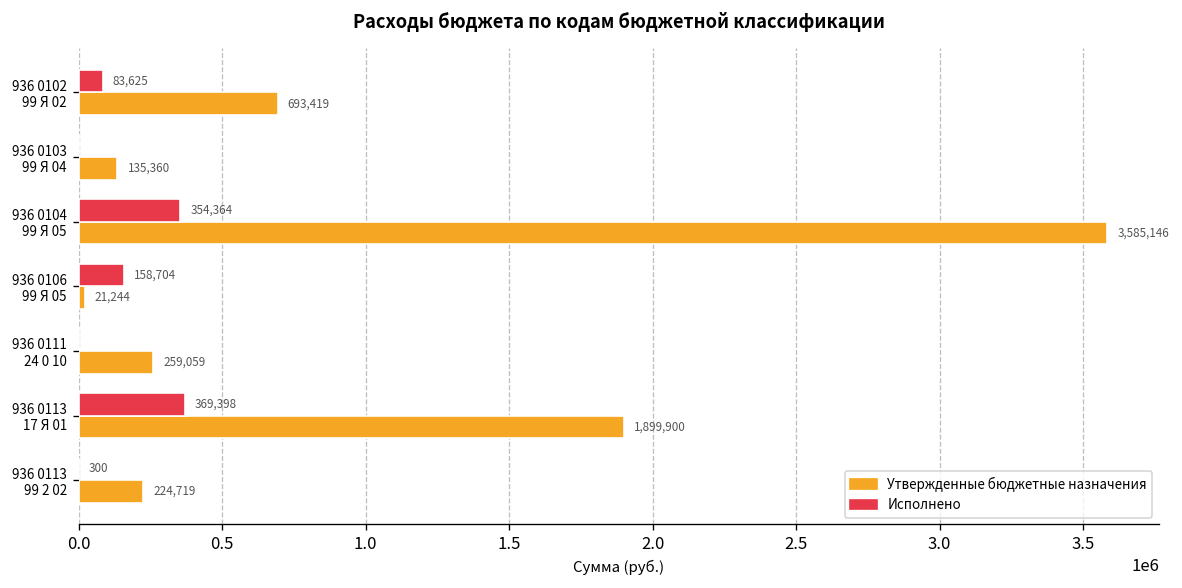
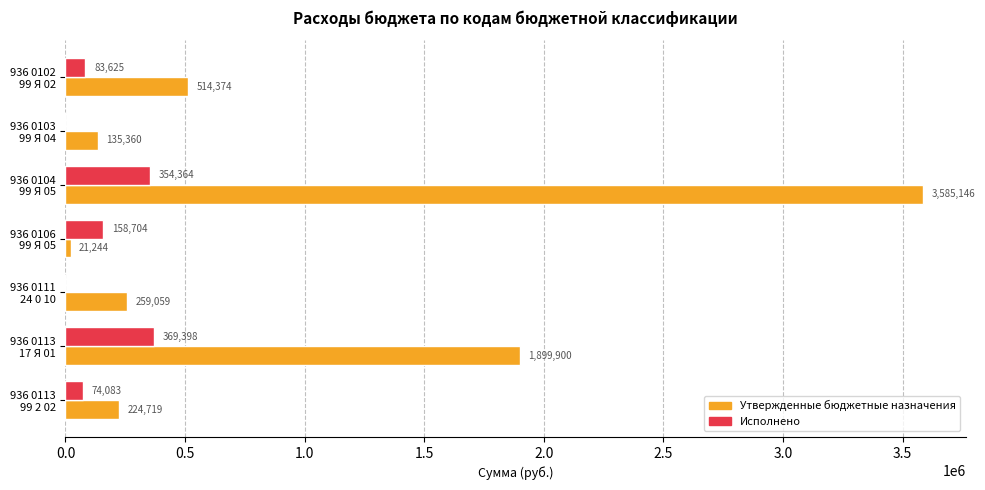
Утвержденные бюджетные назначения, 936 0102 99 Я 02: 693,419 -> 514,374
Исполнено, 936 0113 99 2 02: 300 -> 74,083
